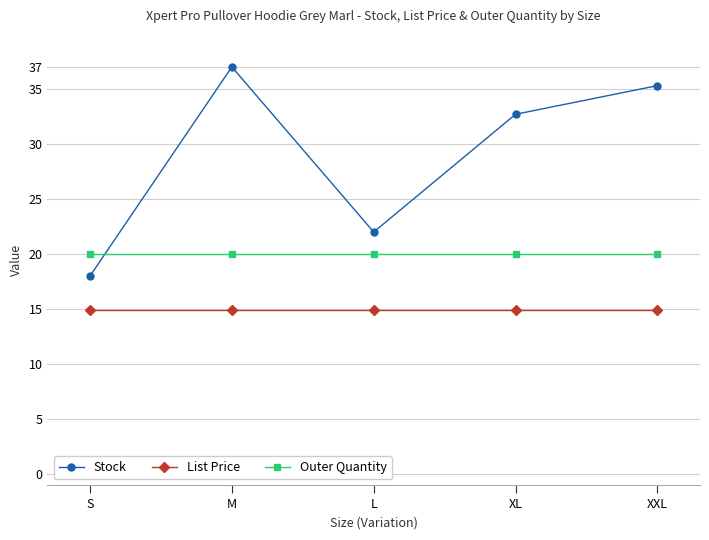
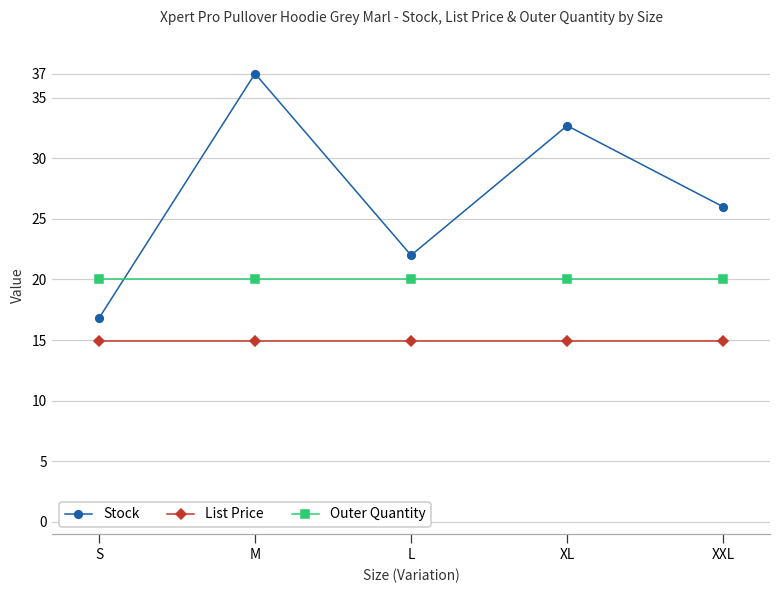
Stock, S: 18.0 -> 16.8
Stock, XXL: 35.3 -> 26.0
